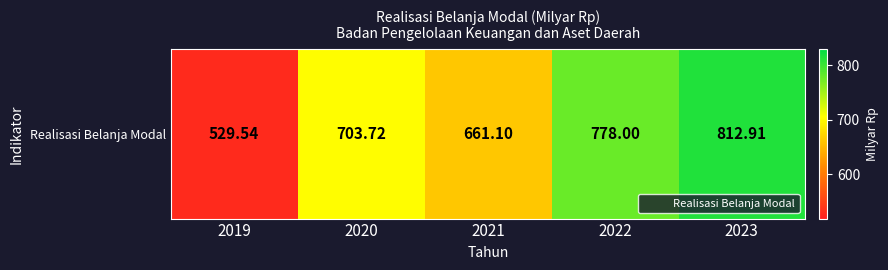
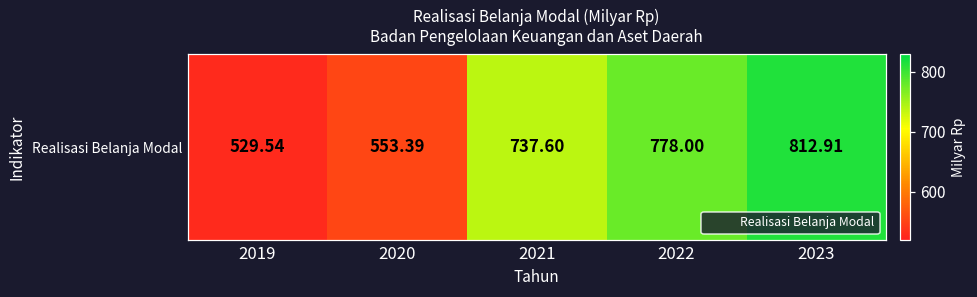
Realisasi Belanja Modal, 2020: 703.72 -> 553.39
Realisasi Belanja Modal, 2021: 661.10 -> 737.60
